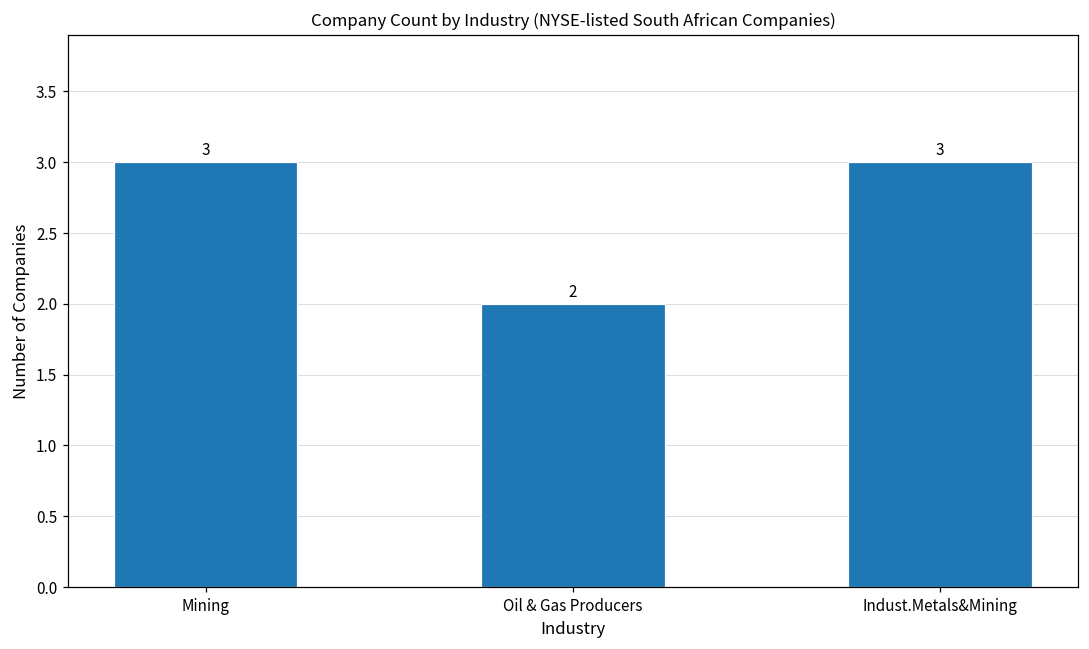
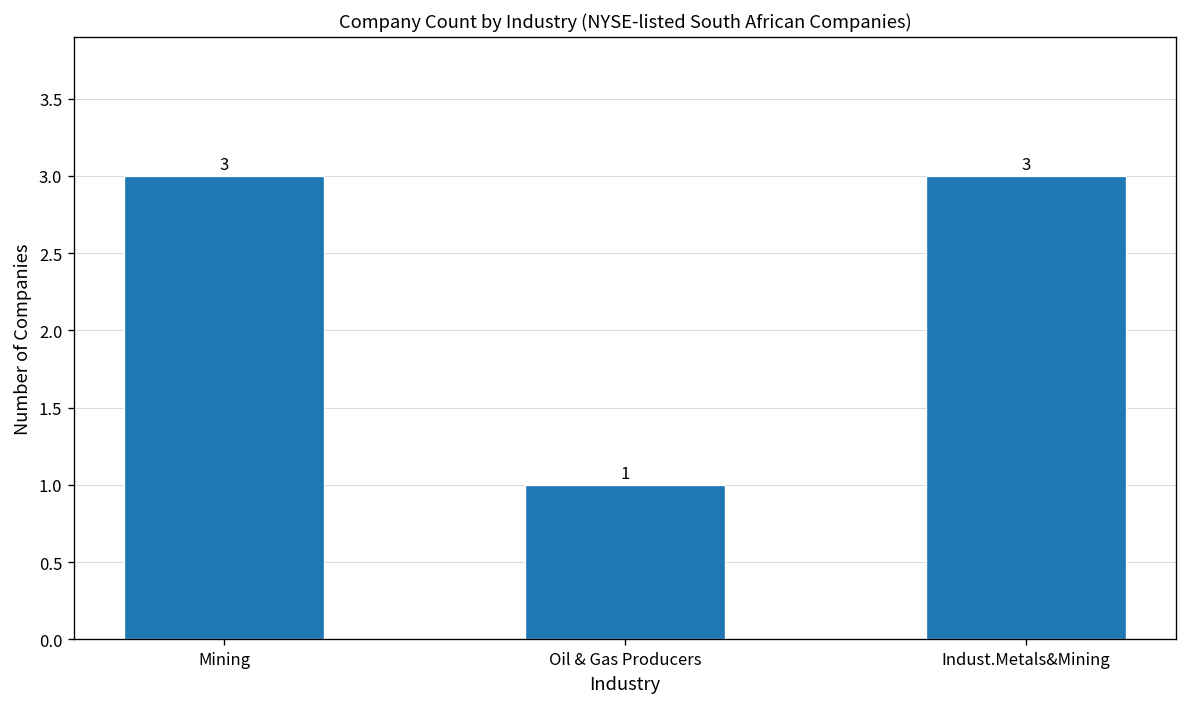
Oil & Gas Producers: 2 -> 1
